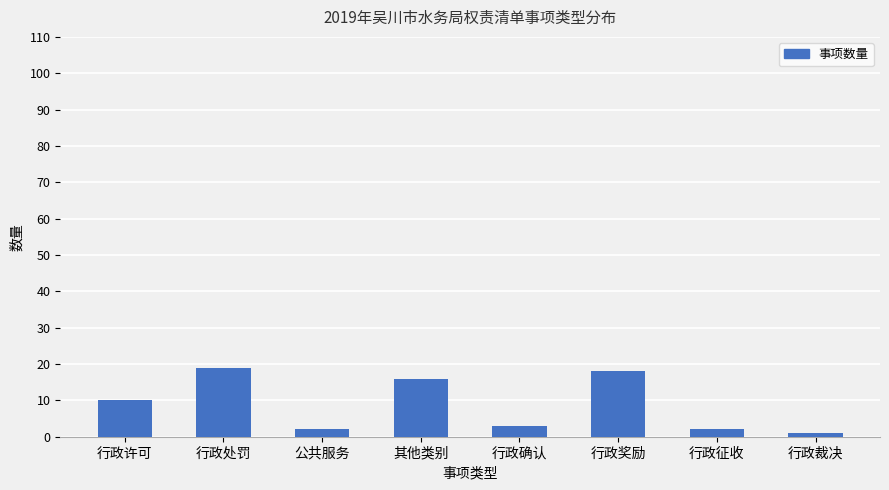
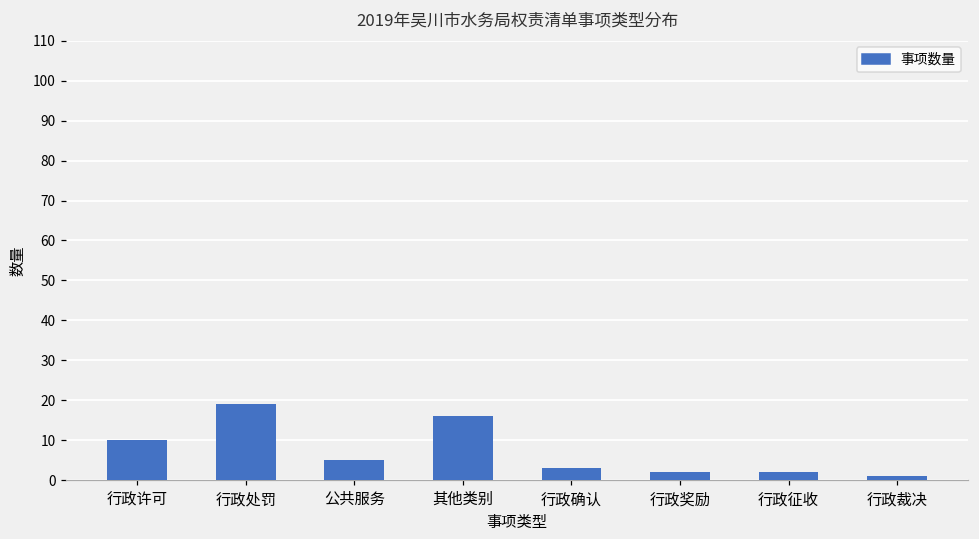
公共服务: 2 -> 5
行政奖励: 18 -> 2
